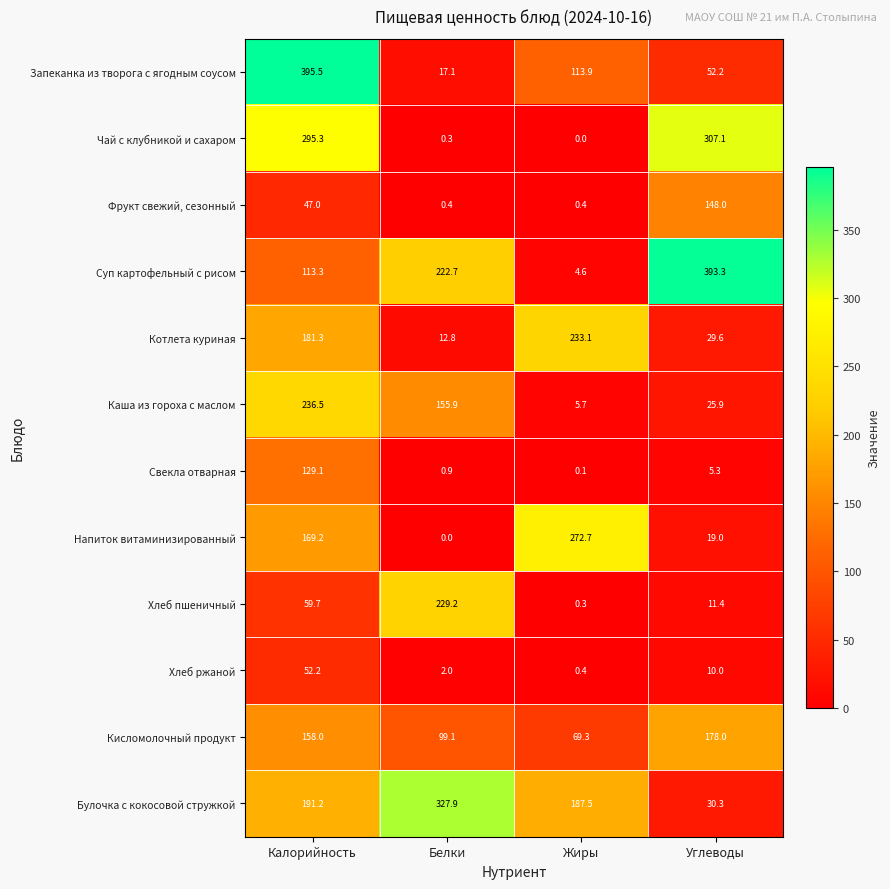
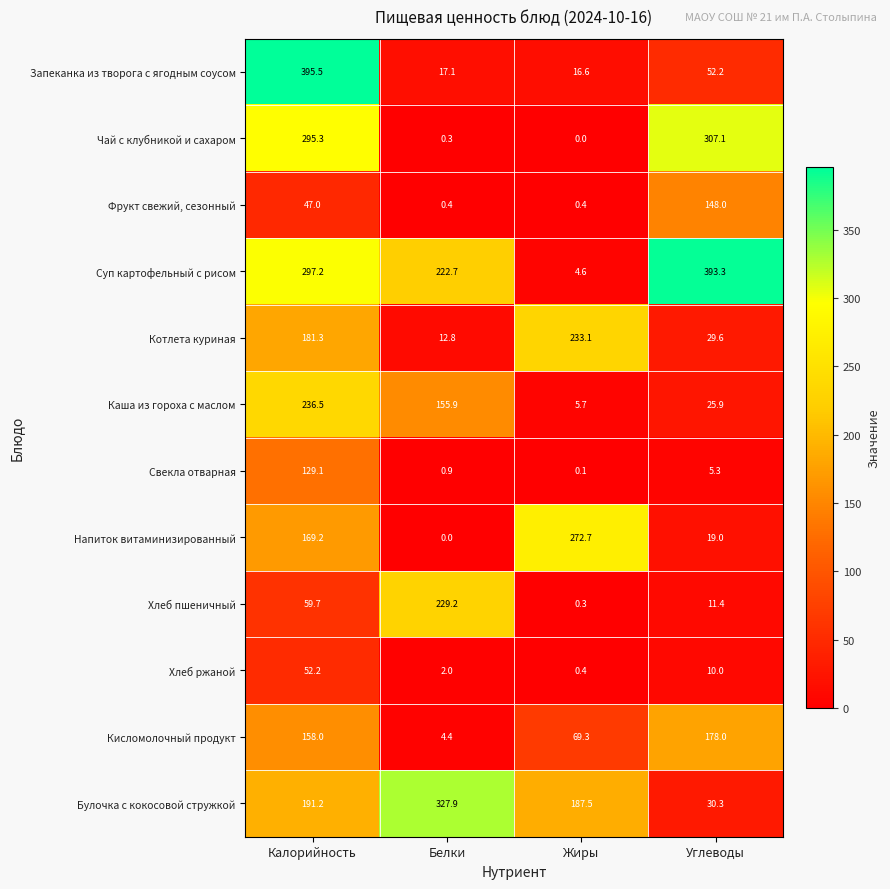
Запеканка из творога с ягодным соусом, Жиры: 113.9 -> 16.6
Суп картофельный с рисом, Калорийность: 113.3 -> 297.2
Кисломолочный продукт, Белки: 99.1 -> 4.4
